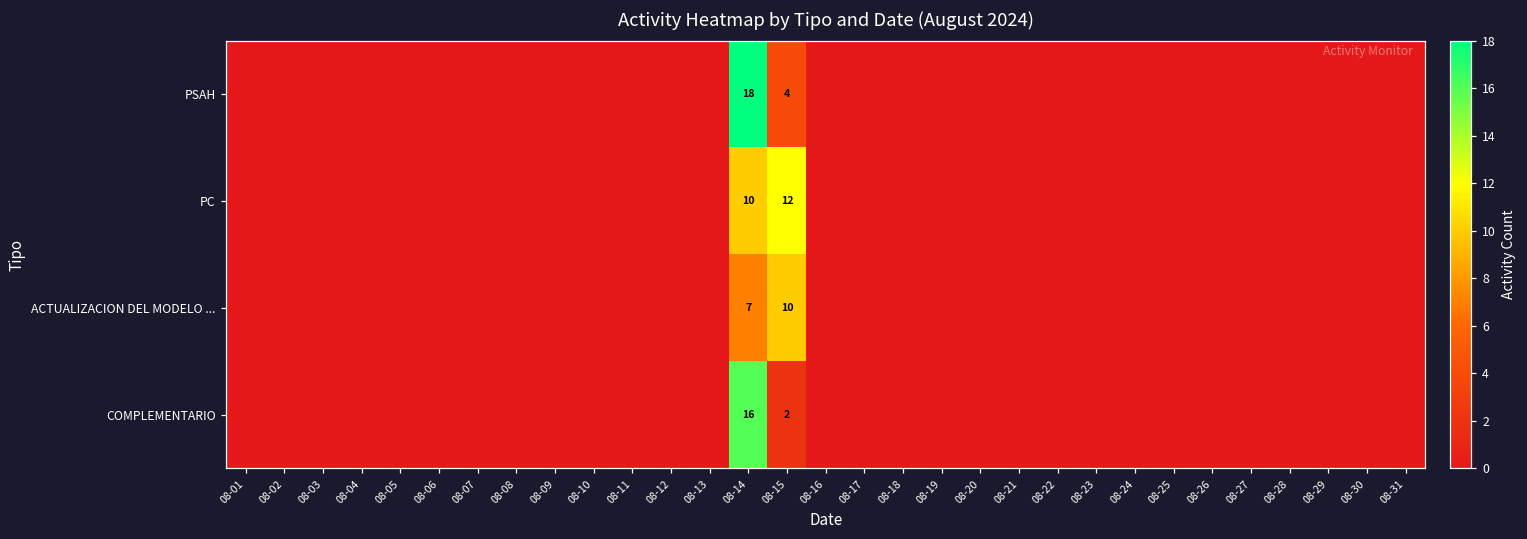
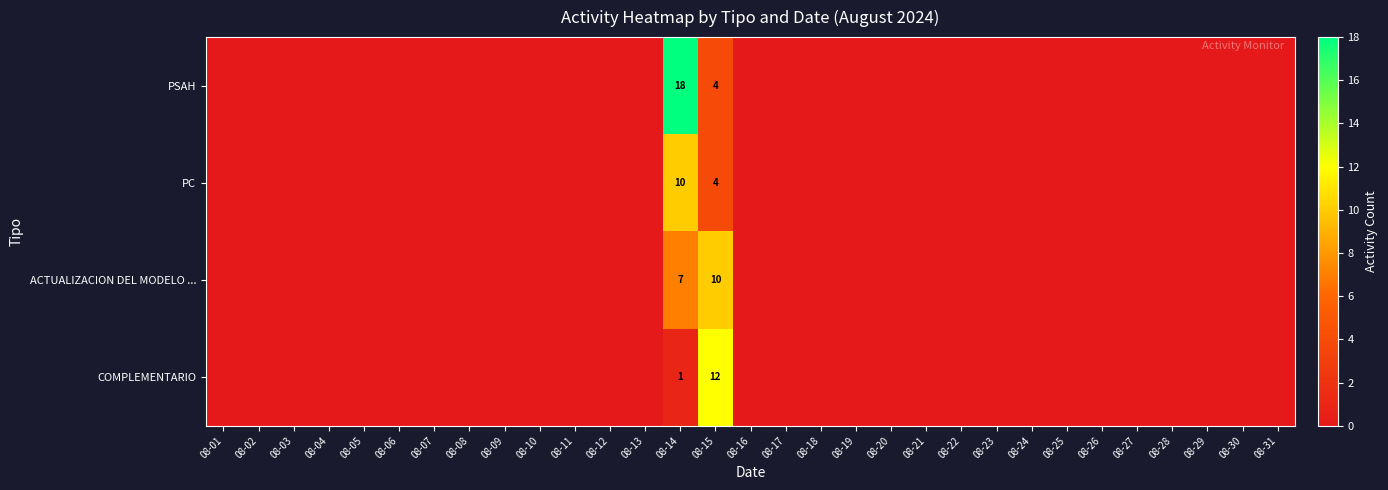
PC, 08-15: 12 -> 4
COMPLEMENTARIO, 08-14: 16 -> 1
COMPLEMENTARIO, 08-15: 2 -> 12
